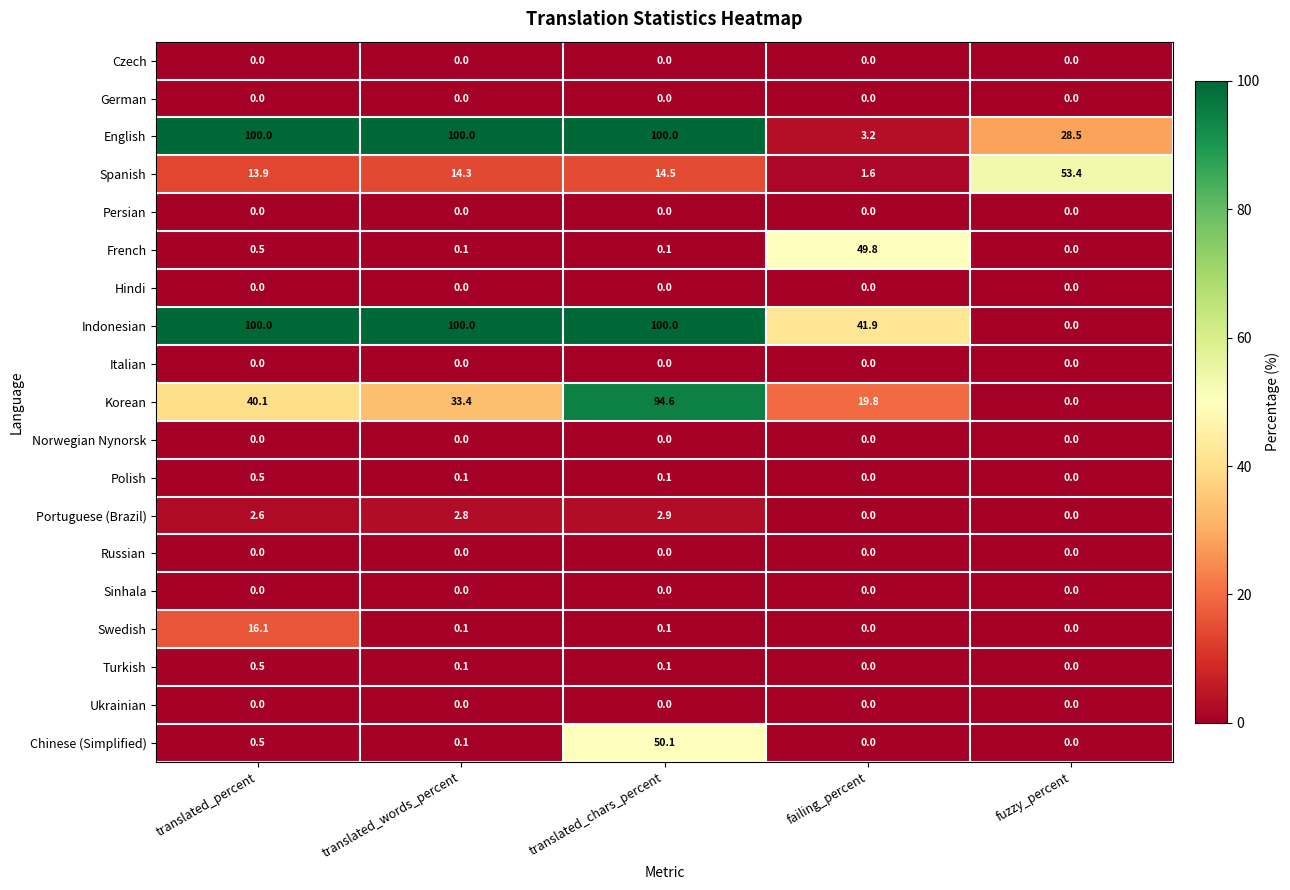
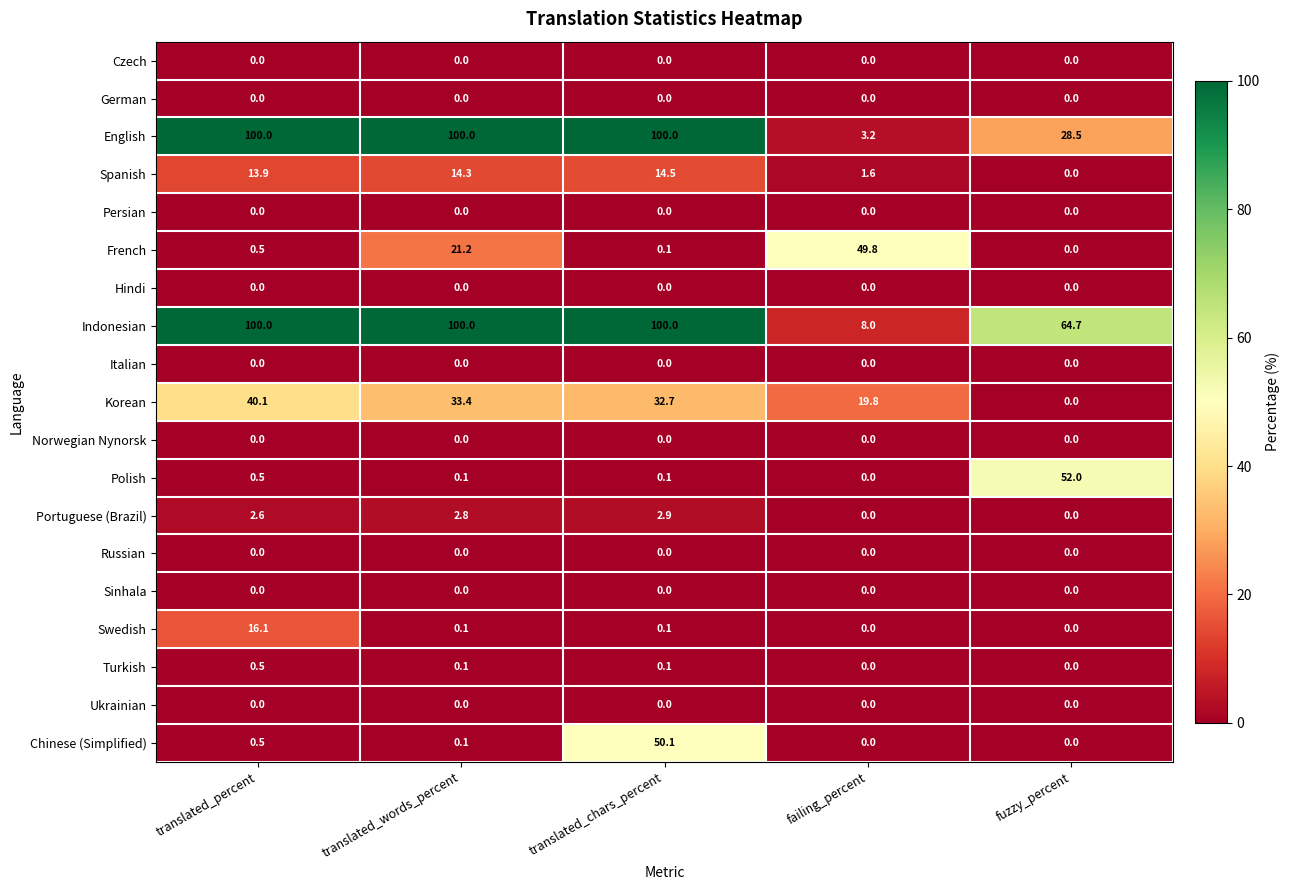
Spanish, fuzzy_percent: 53.4 -> 0.0
French, translated_words_percent: 0.1 -> 21.2
Indonesian, failing_percent: 41.9 -> 8.0
Indonesian, fuzzy_percent: 0.0 -> 64.7
Korean, translated_chars_percent: 94.6 -> 32.7
Polish, fuzzy_percent: 0.0 -> 52.0
